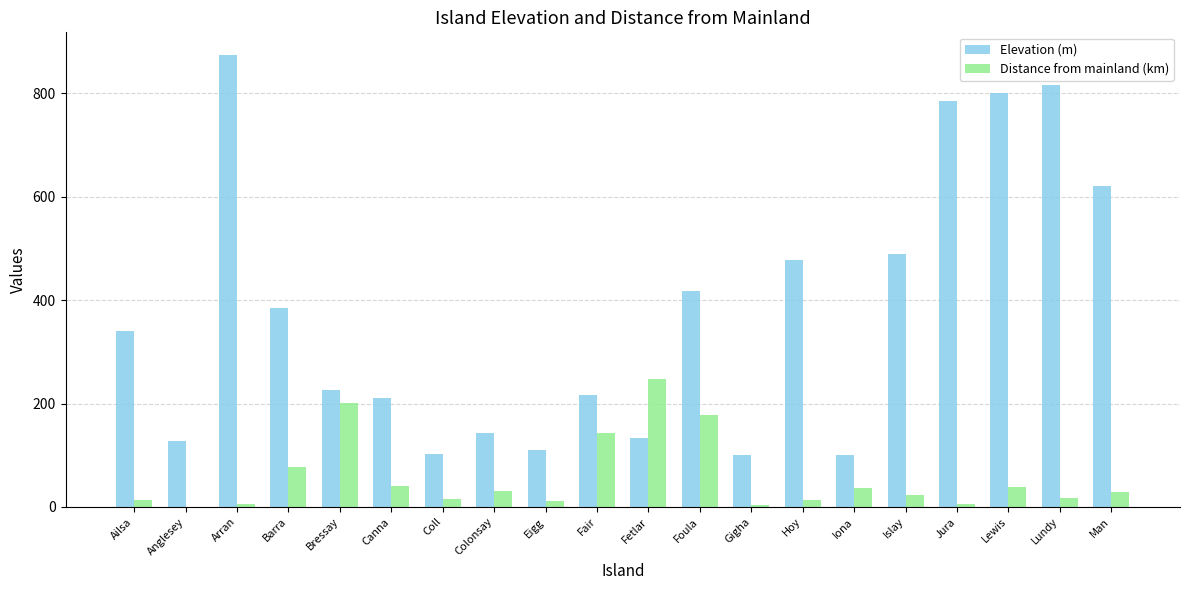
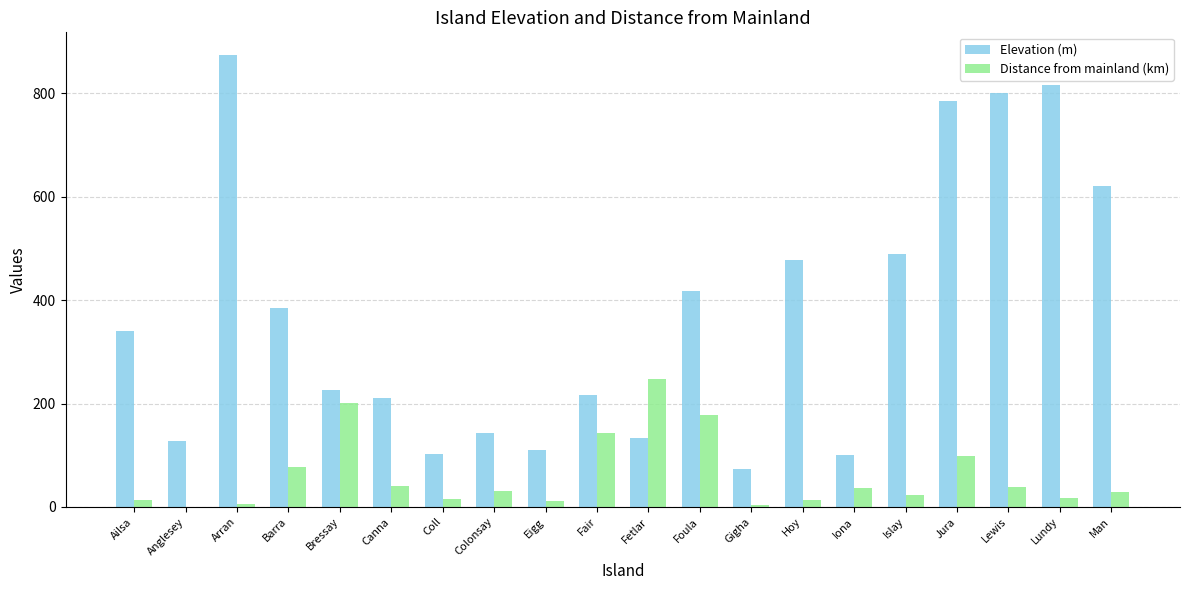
Elevation (m), Gigha: 100 -> 70
Distance from mainland (km), Jura: 0 -> 100
